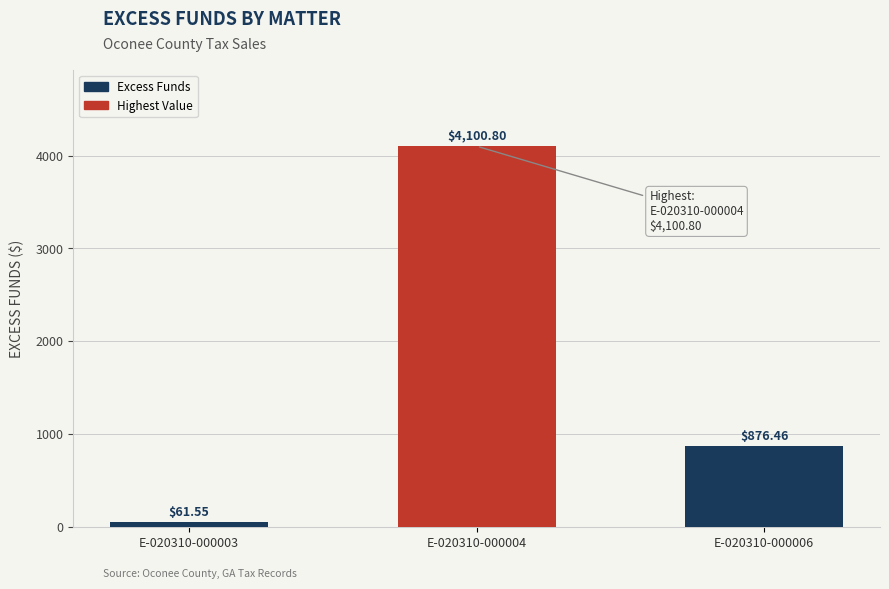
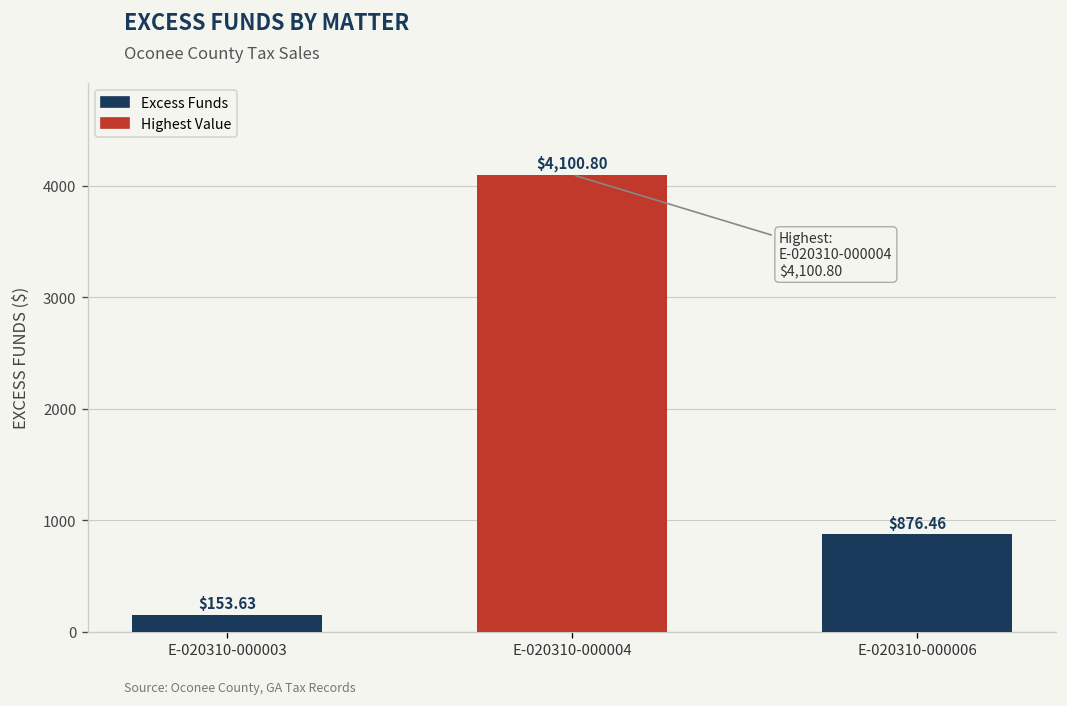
E-020310-000003: $61.55 -> $153.63
